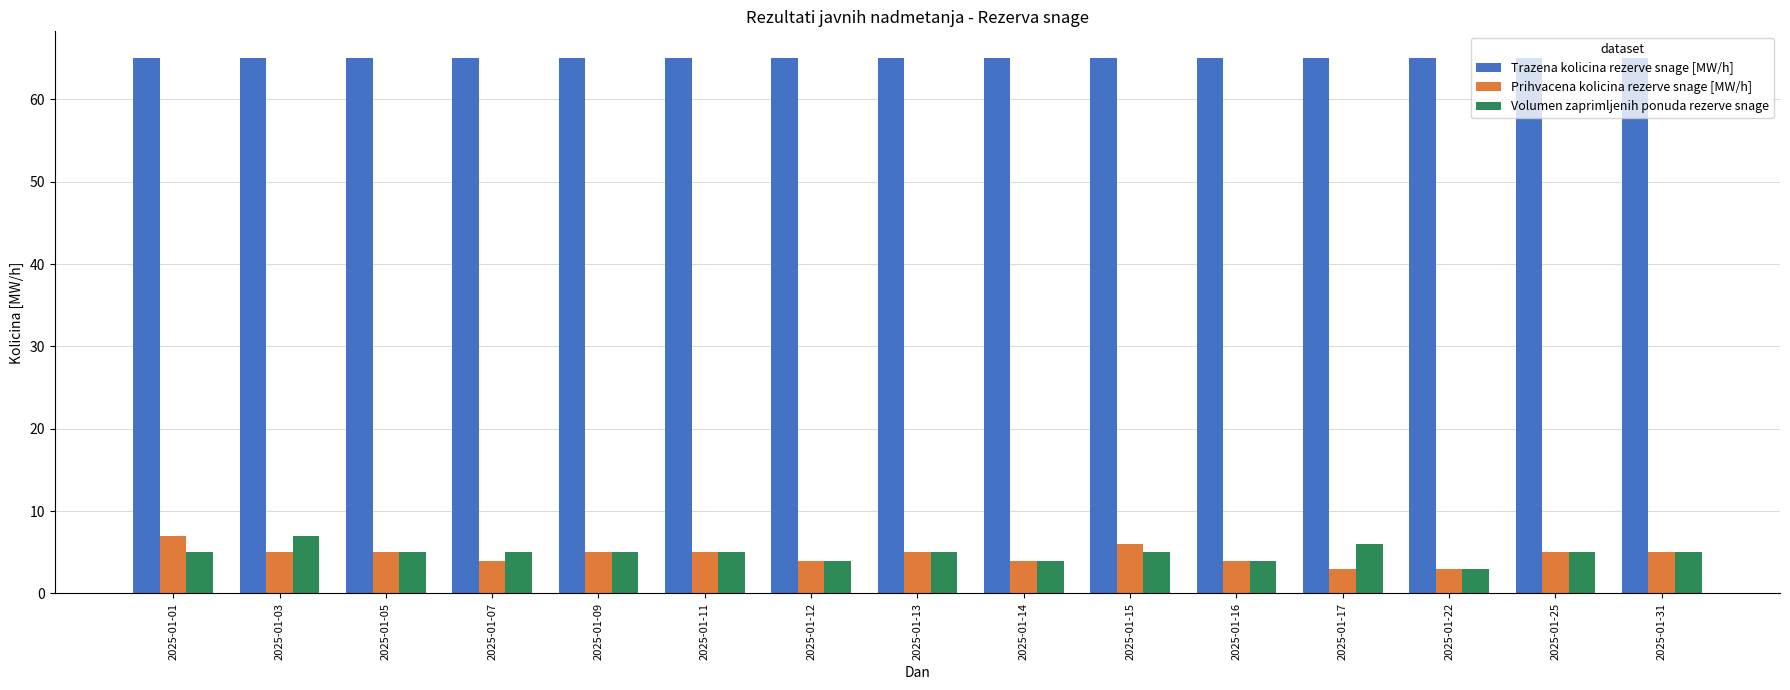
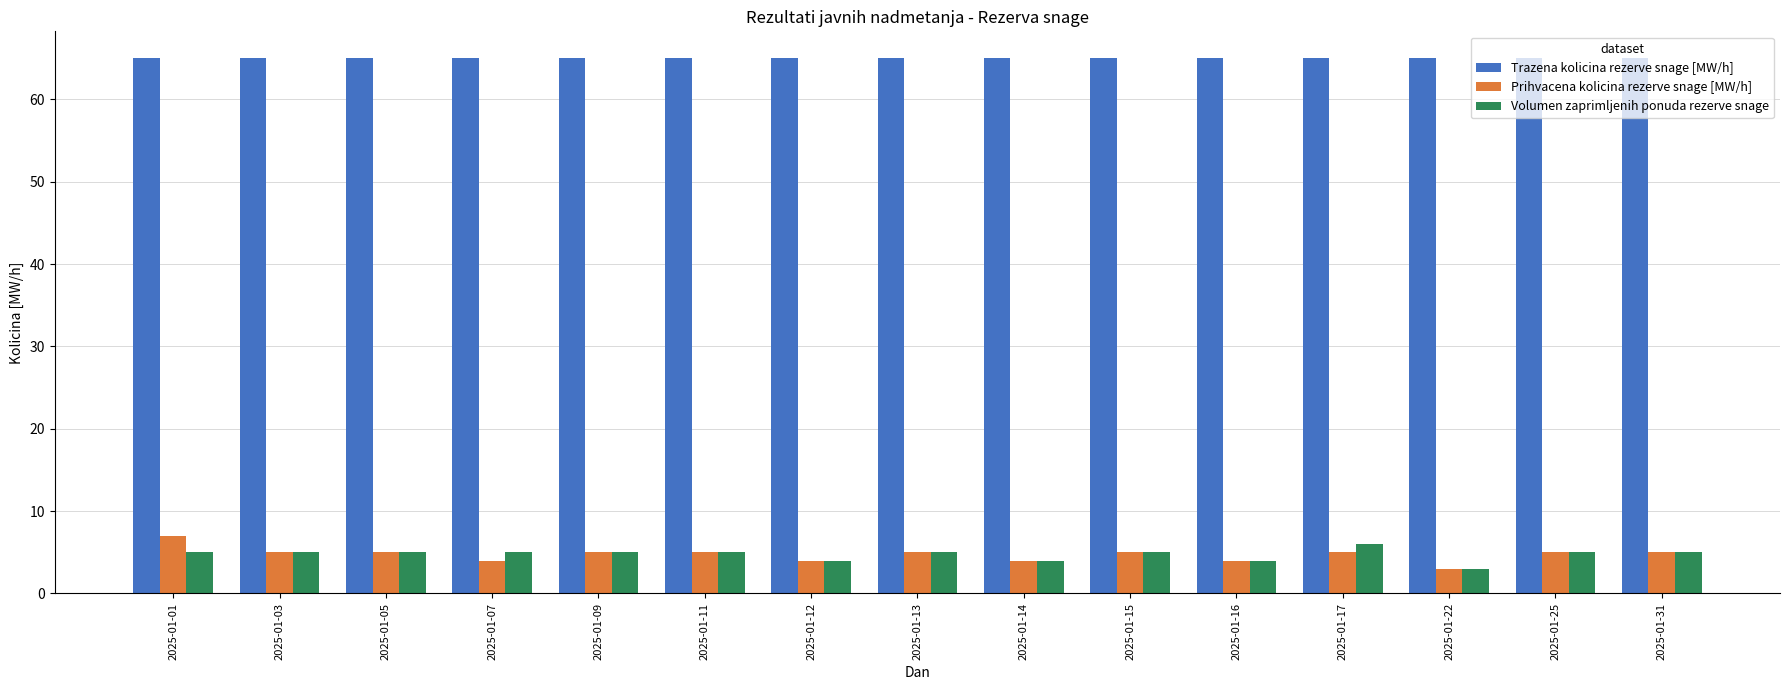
Volumen zaprimljenih ponuda rezerve snage, 2025-01-03: 7 -> 5
Prihvacena kolicina rezerve snage [MW/h], 2025-01-15: 6 -> 5
Prihvacena kolicina rezerve snage [MW/h], 2025-01-17: 3 -> 5
